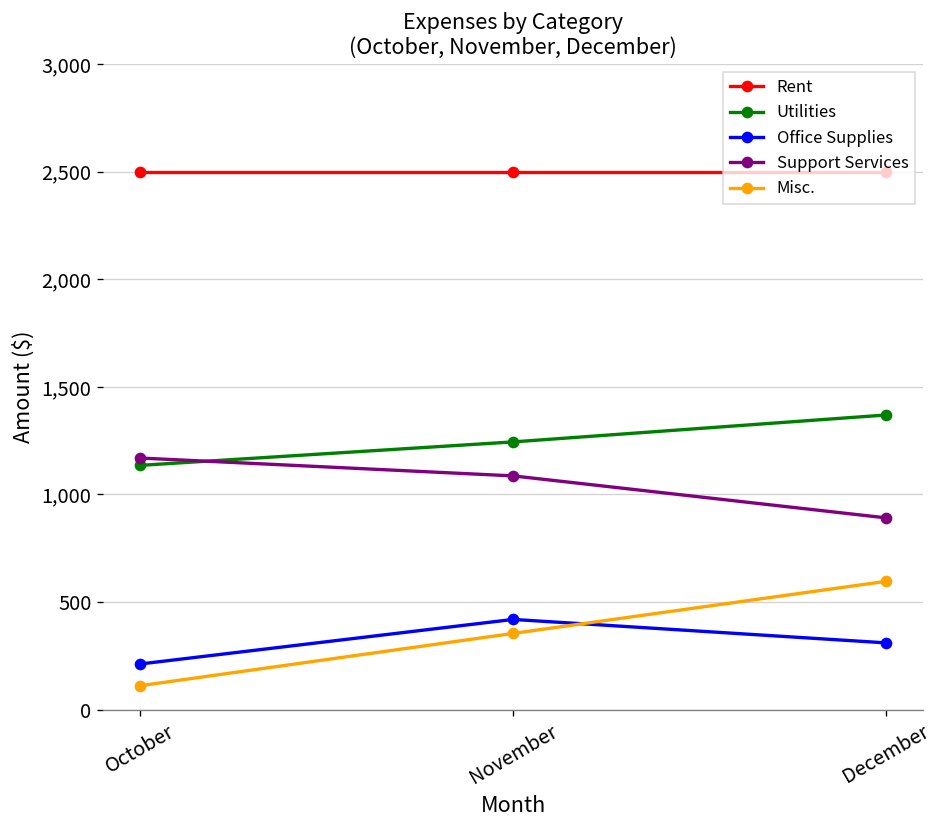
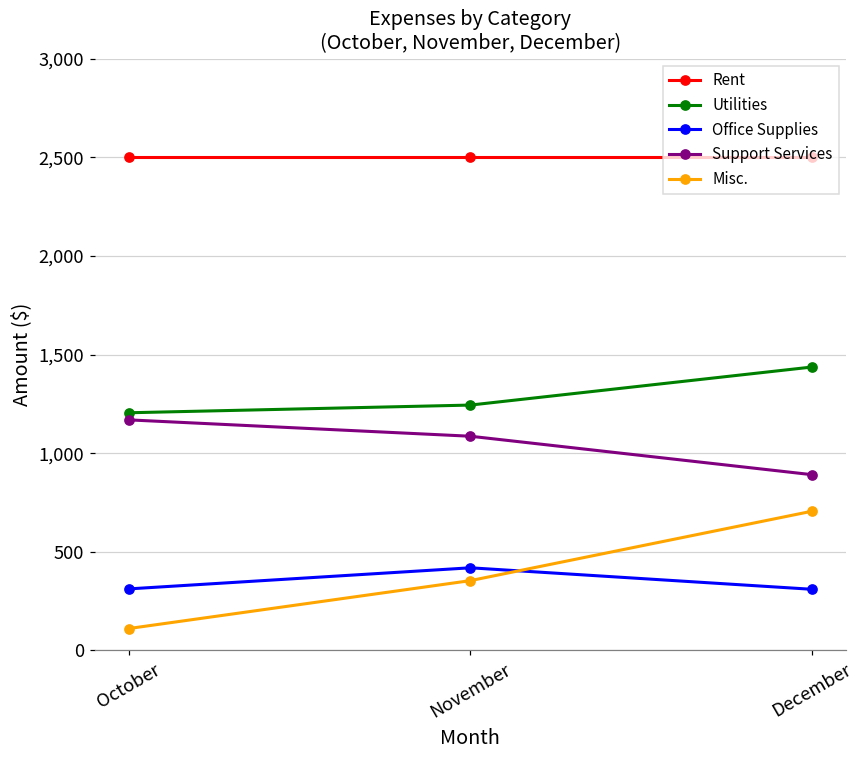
Utilities, October: 1,140 -> 1,210
Office Supplies, October: 210 -> 310
Utilities, December: 1,370 -> 1,440
Misc., December: 600 -> 710
